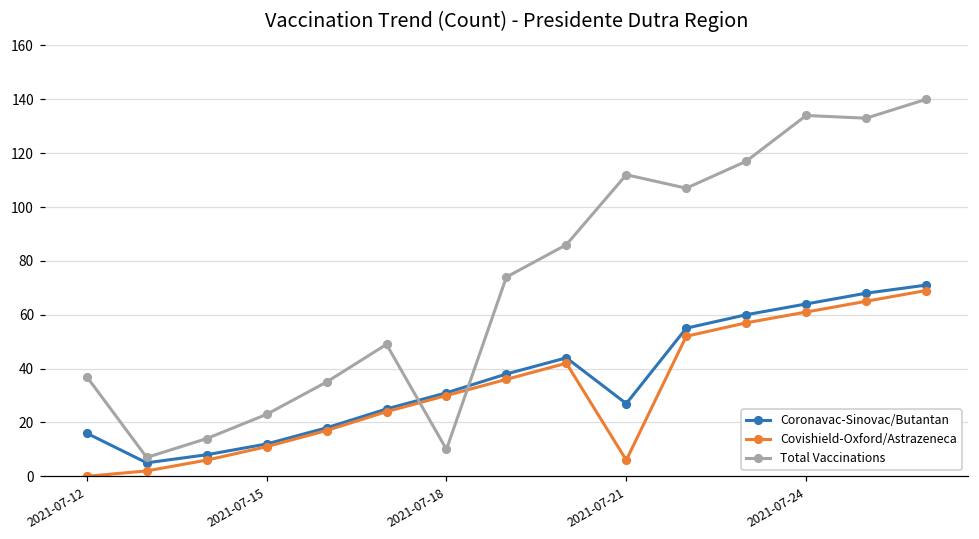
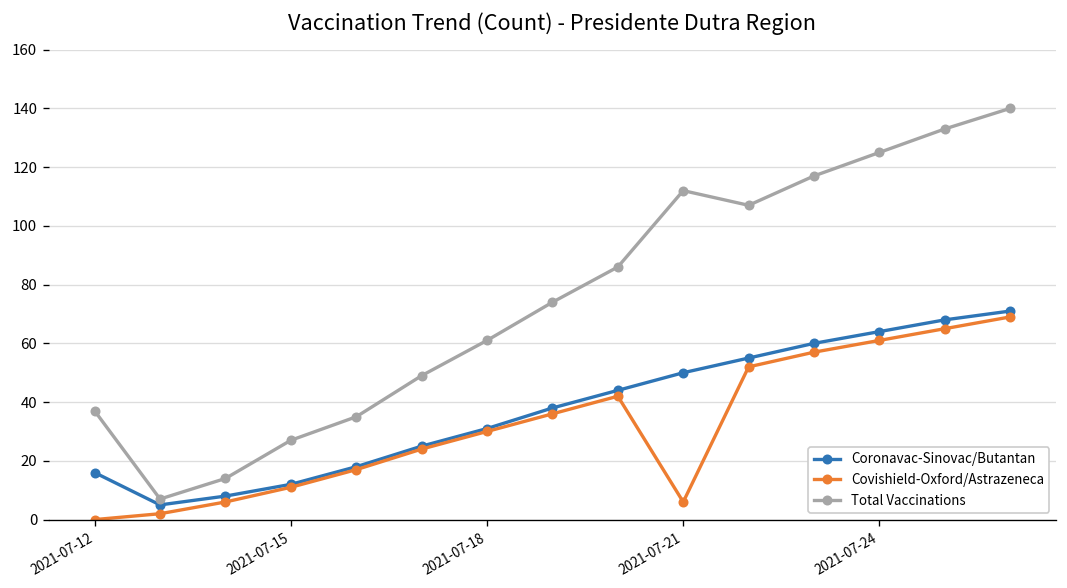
Total Vaccinations, 2021-07-15: 23 -> 27
Total Vaccinations, 2021-07-18: 10 -> 61
Coronavac-Sinovac/Butantan, 2021-07-21: 27 -> 50
Total Vaccinations, 2021-07-24: 134 -> 125
